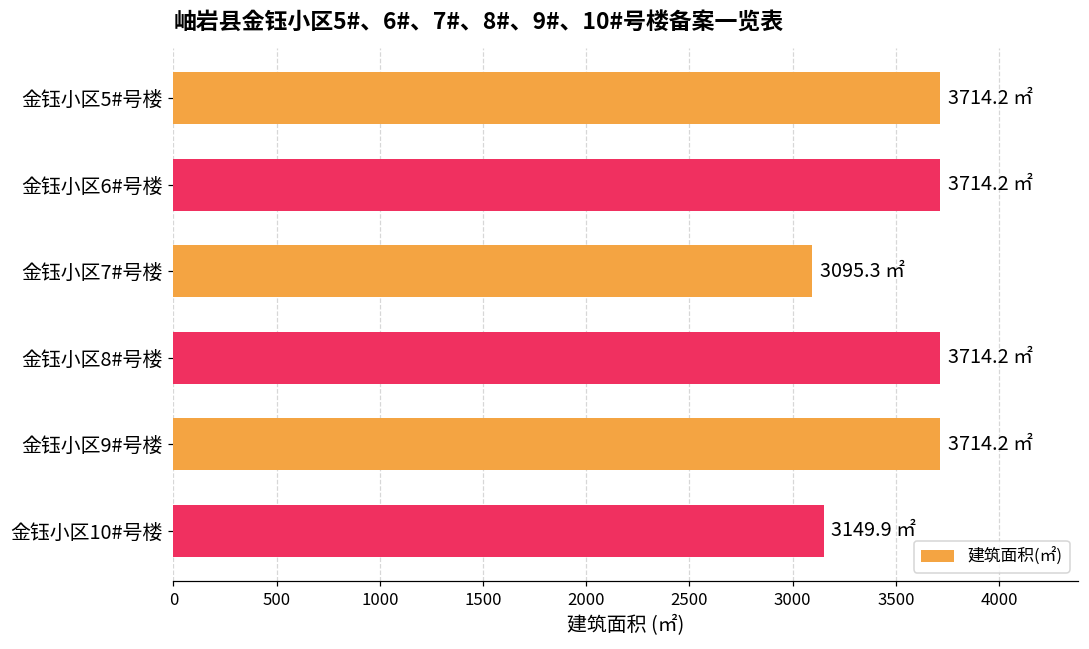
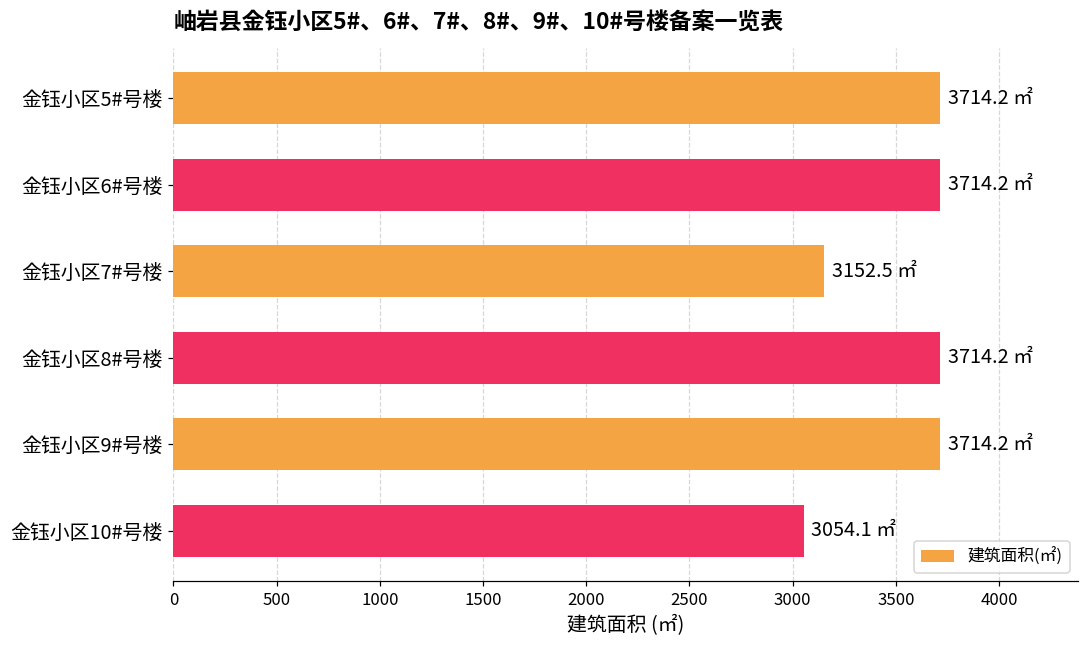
金钰小区7#号楼: 3095.3 -> 3152.5
金钰小区10#号楼: 3149.9 -> 3054.1
